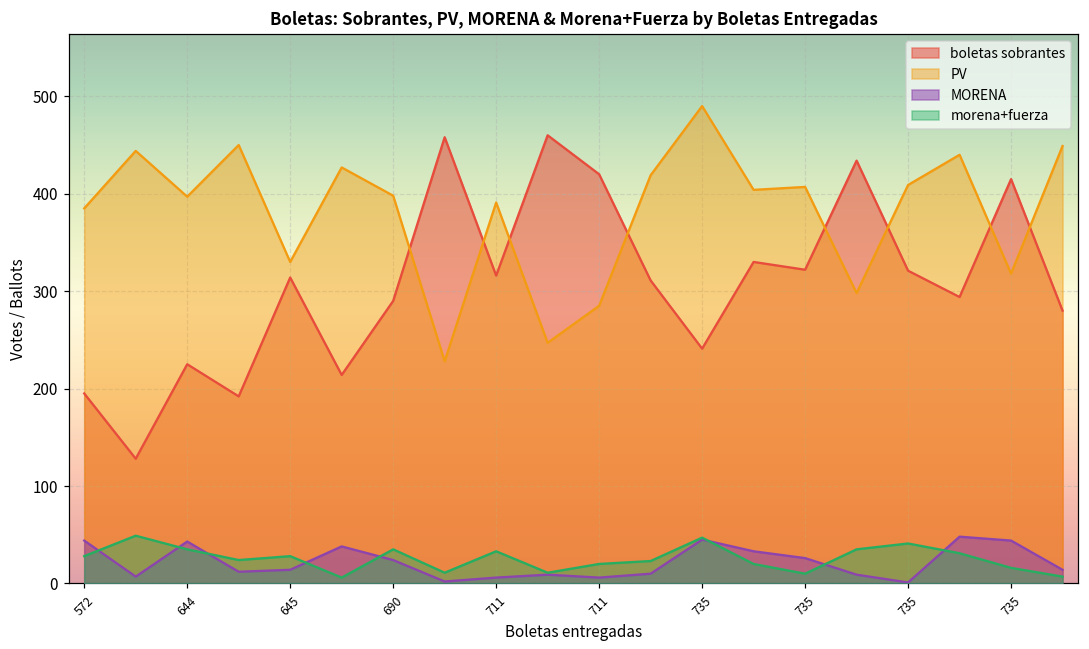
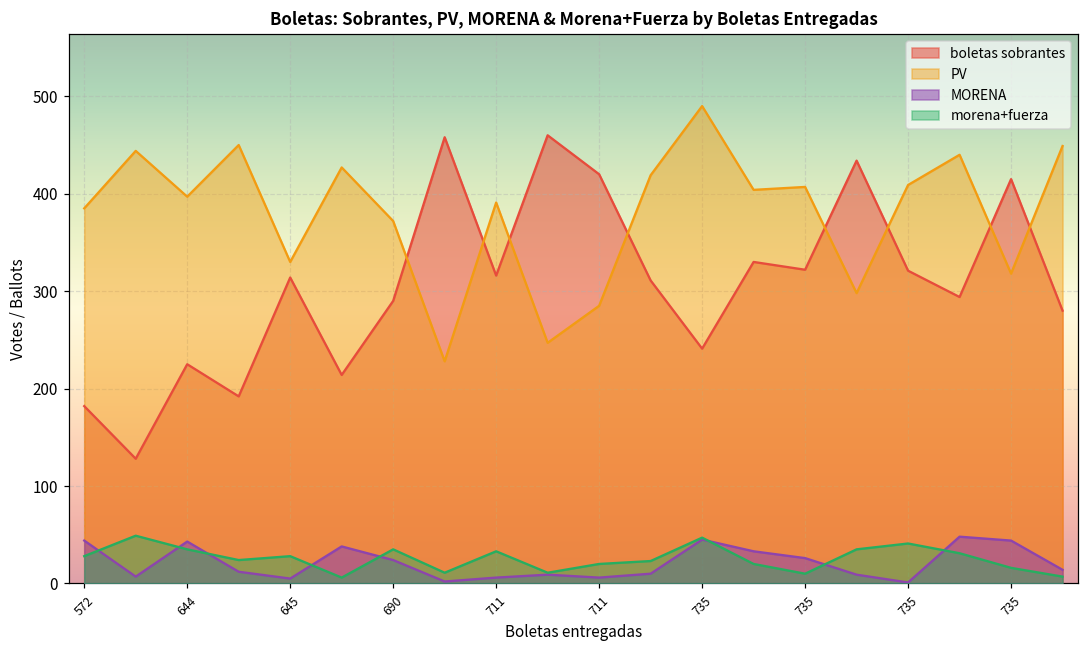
boletas sobrantes, 572: 200 -> 180
MORENA, 645: 14 -> 5
PV, 690: 400 -> 370
